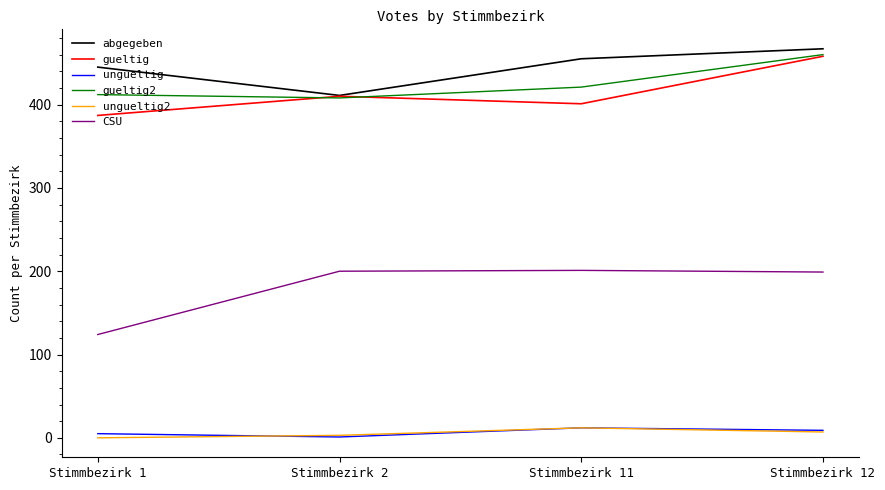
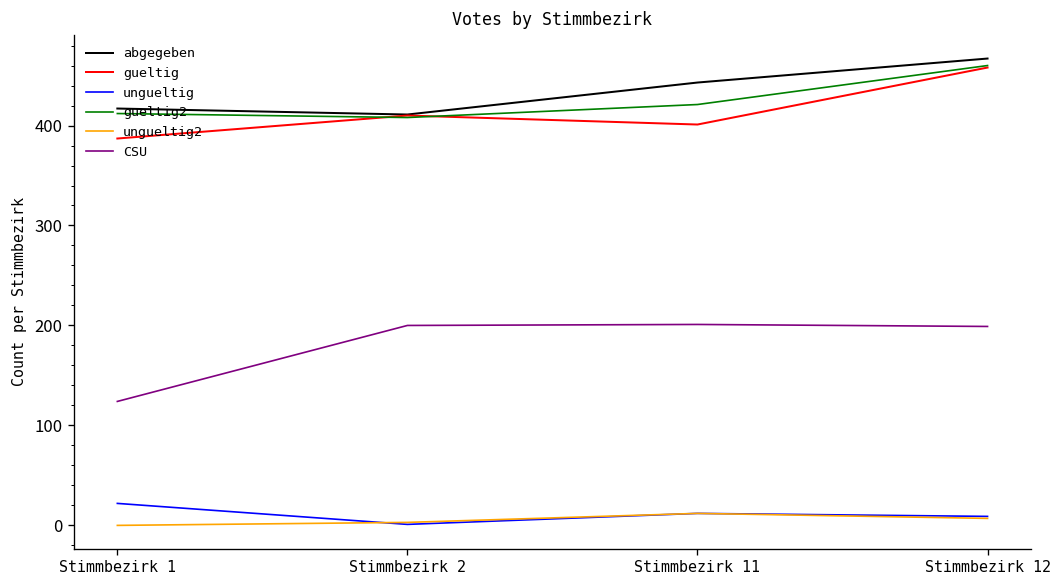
abgegeben, Stimmbezirk 1: 450 -> 420
ungueltig, Stimmbezirk 1: 10 -> 20
abgegeben, Stimmbezirk 11: 460 -> 440
